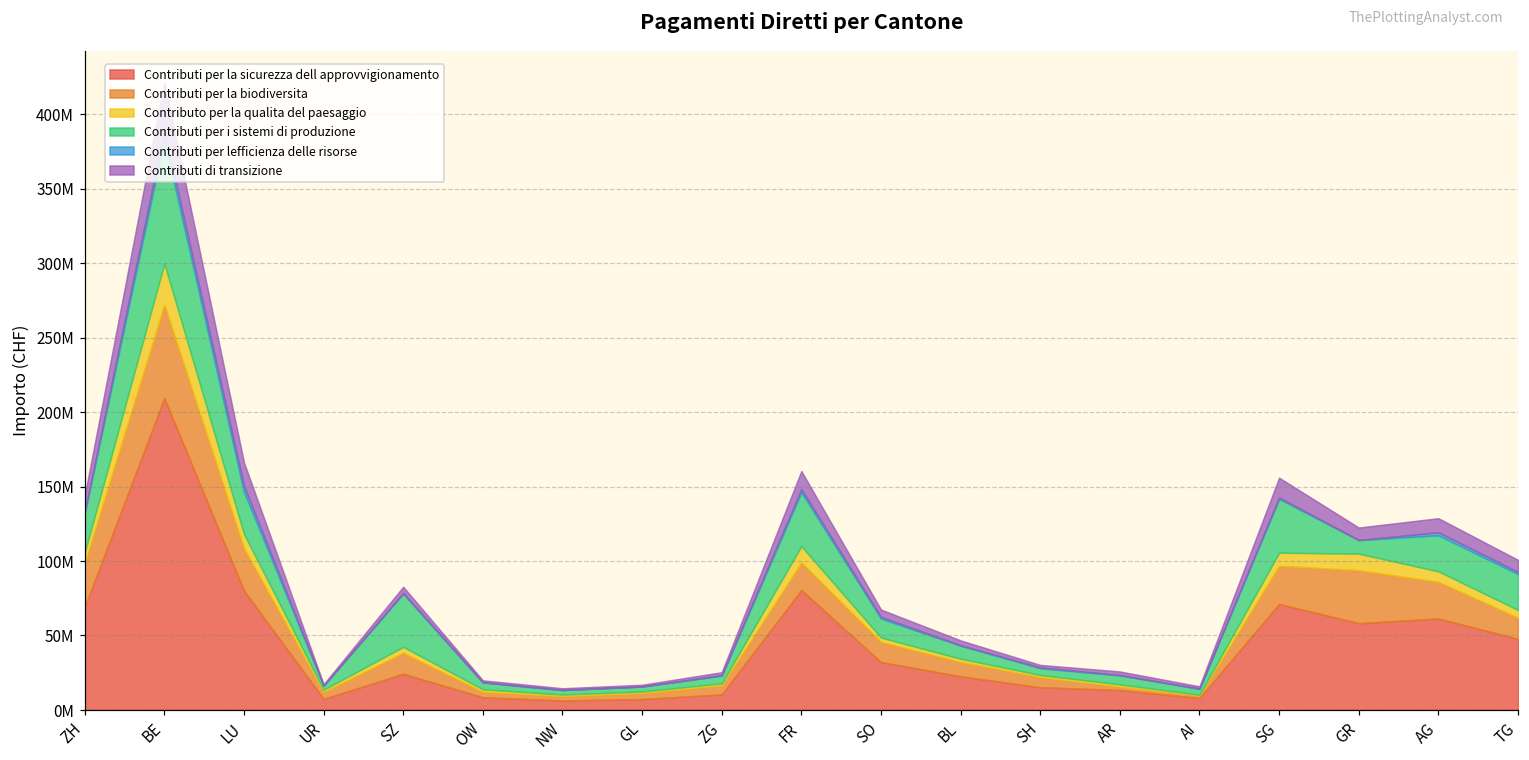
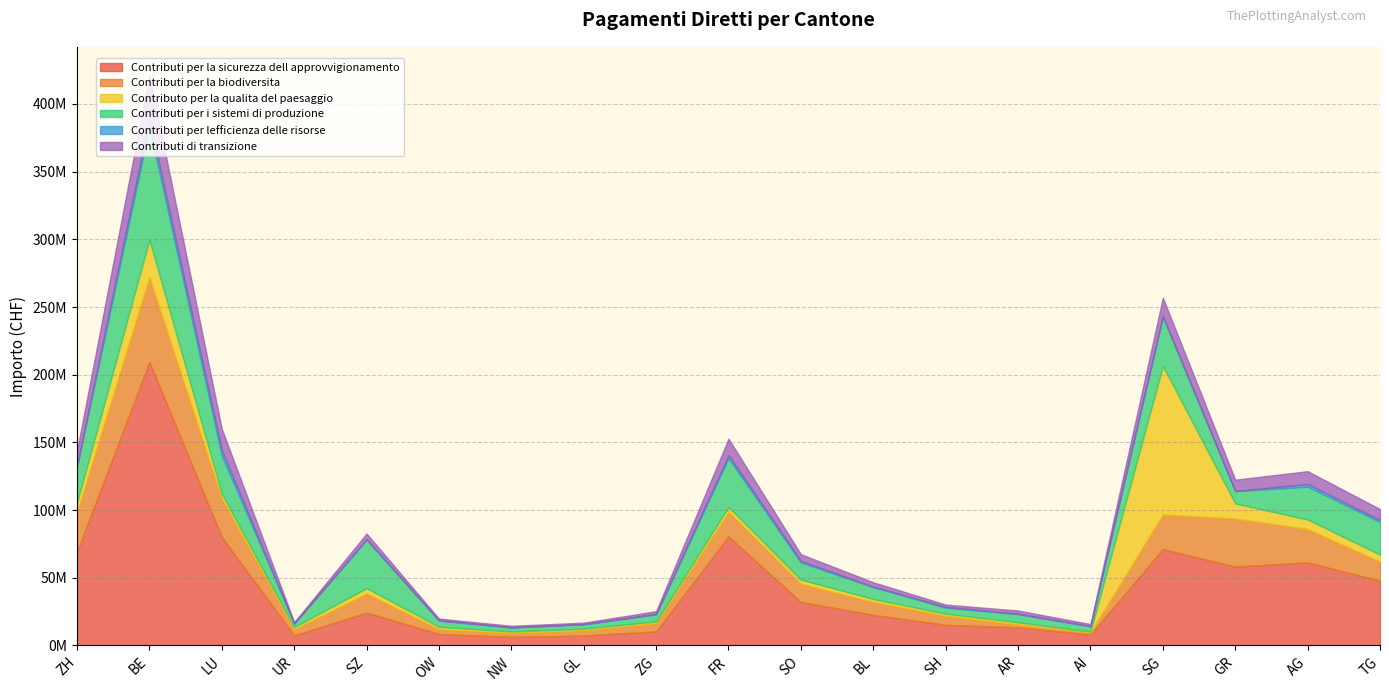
Contributo per la qualita del paesaggio, LU: 10000000 -> 3000000
Contributo per la qualita del paesaggio, FR: 11000000 -> 3000000
Contributo per la qualita del paesaggio, SG: 9000000 -> 110000000
